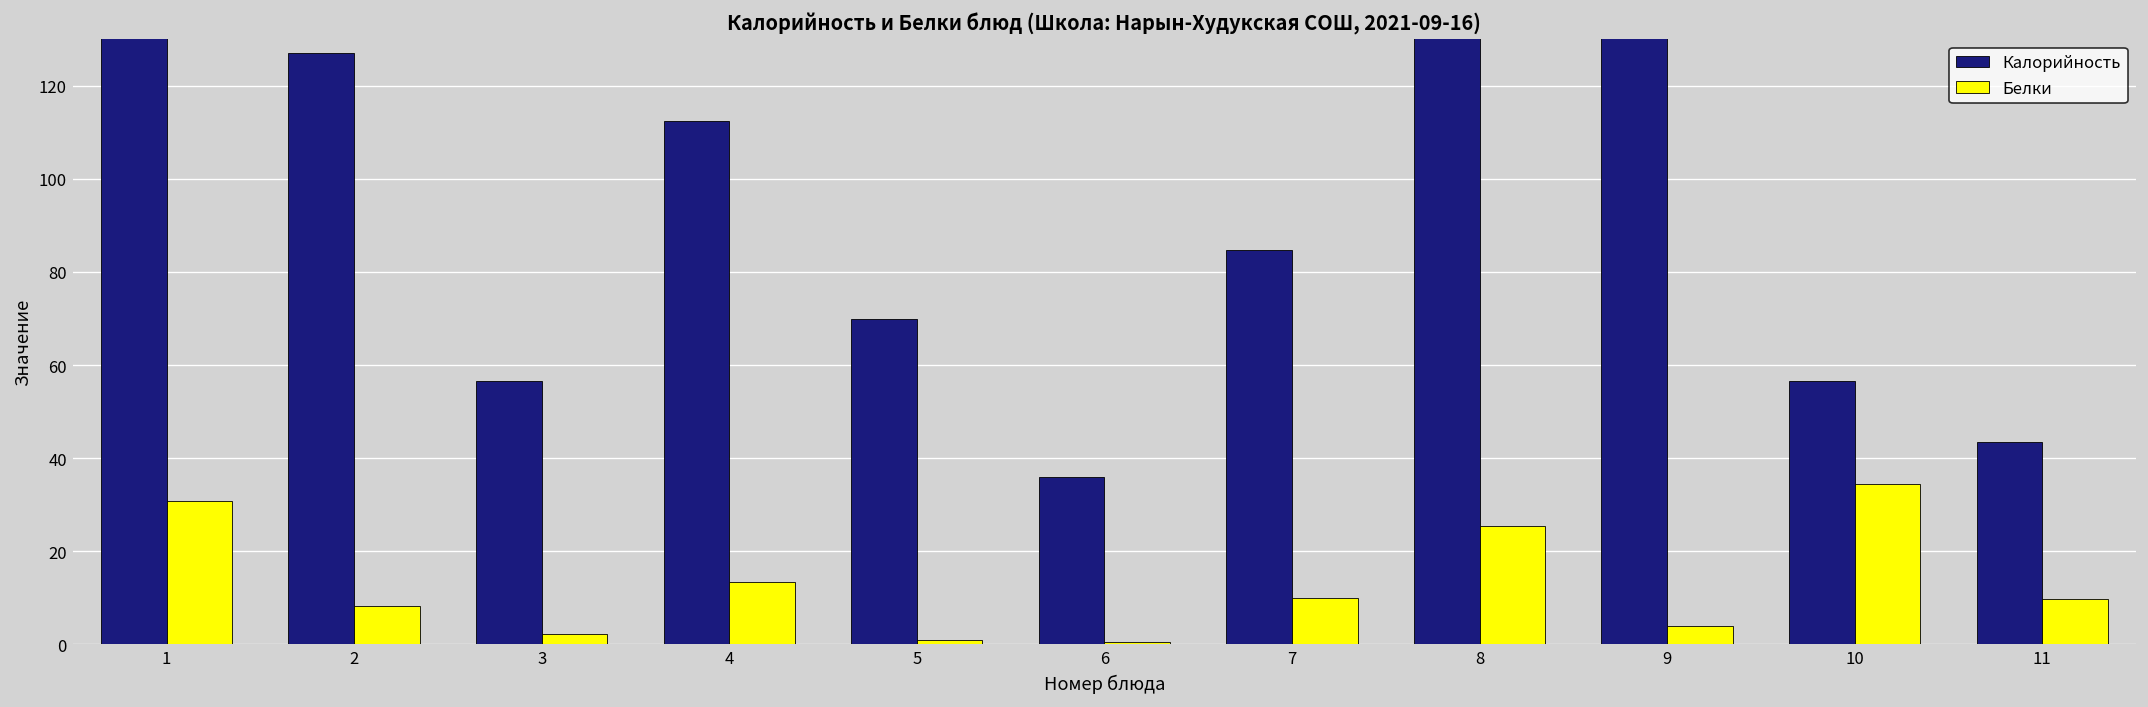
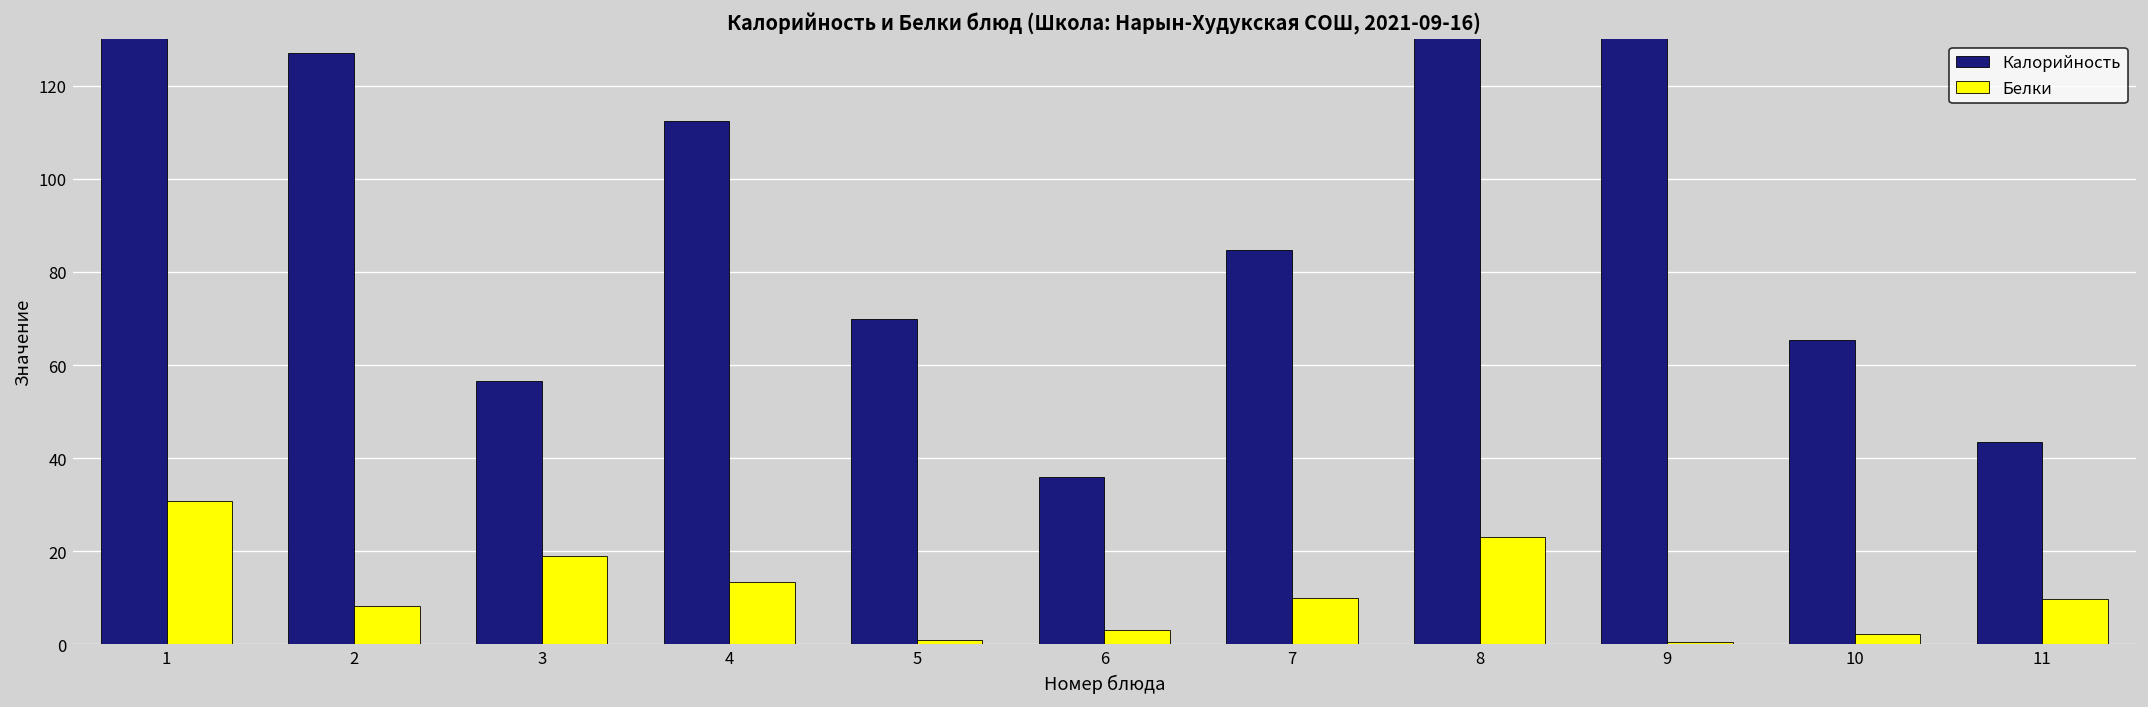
Белки, 3: 2 -> 19
Белки, 6: 1 -> 3
Белки, 8: 25 -> 23
Белки, 9: 4 -> 1
Калорийность, 10: 57 -> 65
Белки, 10: 35 -> 2
